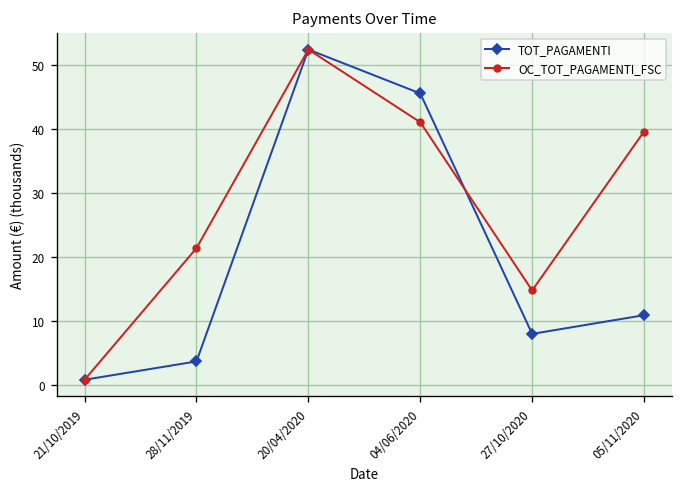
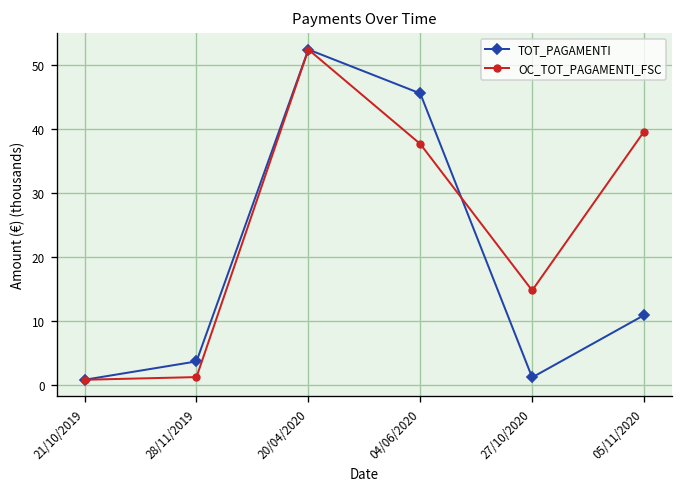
OC_TOT_PAGAMENTI_FSC, 28/11/2019: 21 -> 1
OC_TOT_PAGAMENTI_FSC, 04/06/2020: 41 -> 38
TOT_PAGAMENTI, 27/10/2020: 8 -> 1
